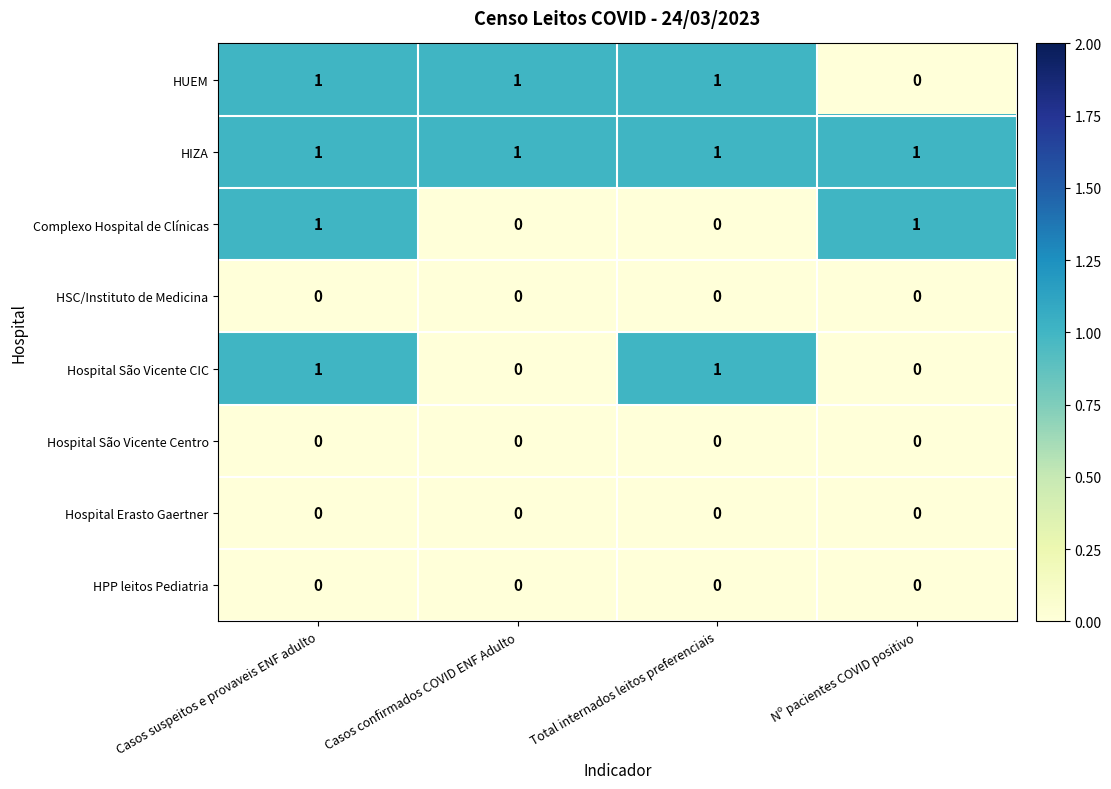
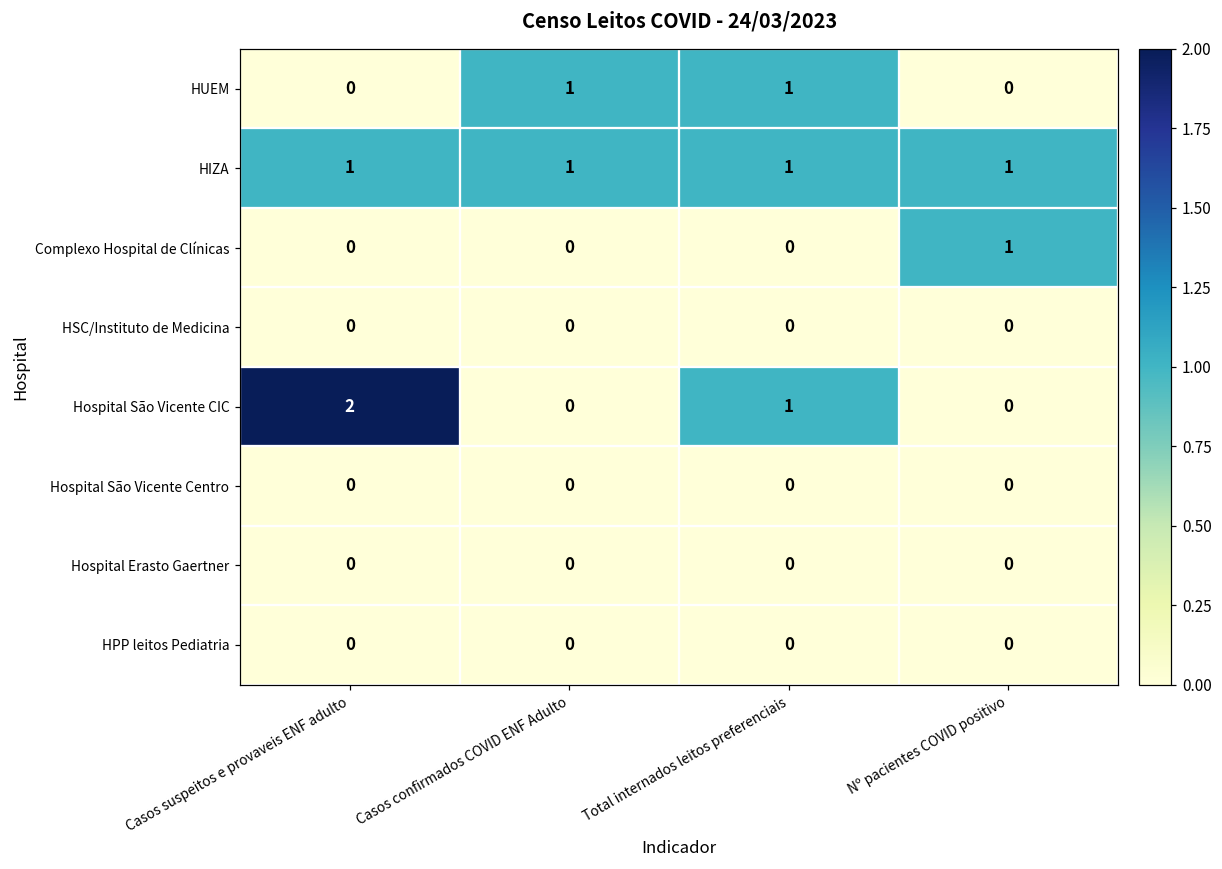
HUEM, Casos suspeitos e provaveis ENF adulto: 1 -> 0
Complexo Hospital de Clínicas, Casos suspeitos e provaveis ENF adulto: 1 -> 0
Hospital São Vicente CIC, Casos suspeitos e provaveis ENF adulto: 1 -> 2
